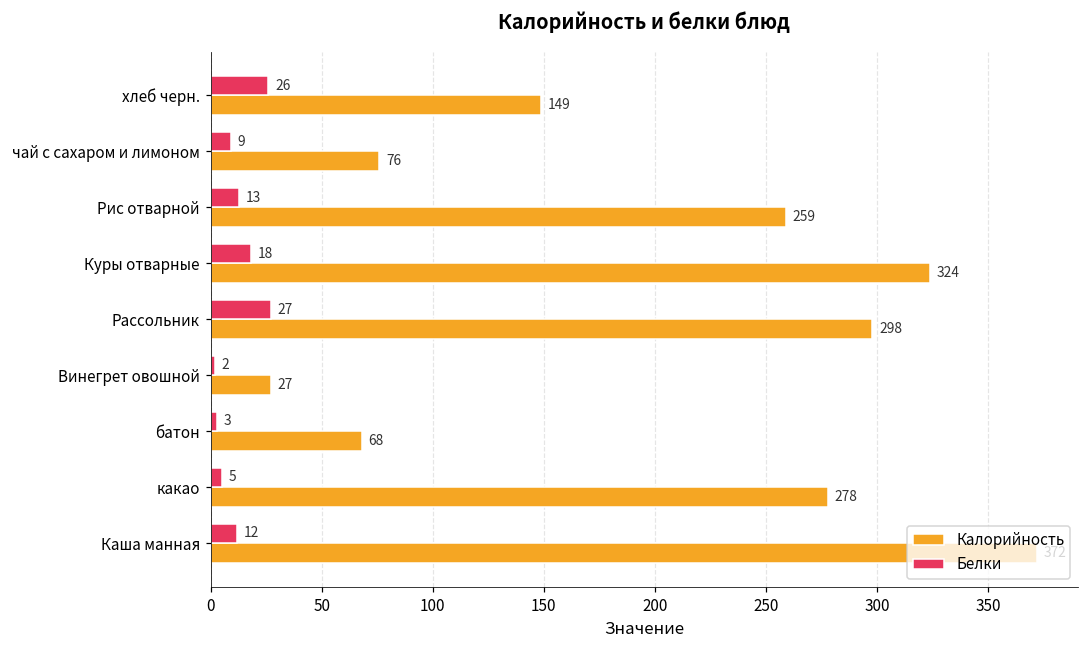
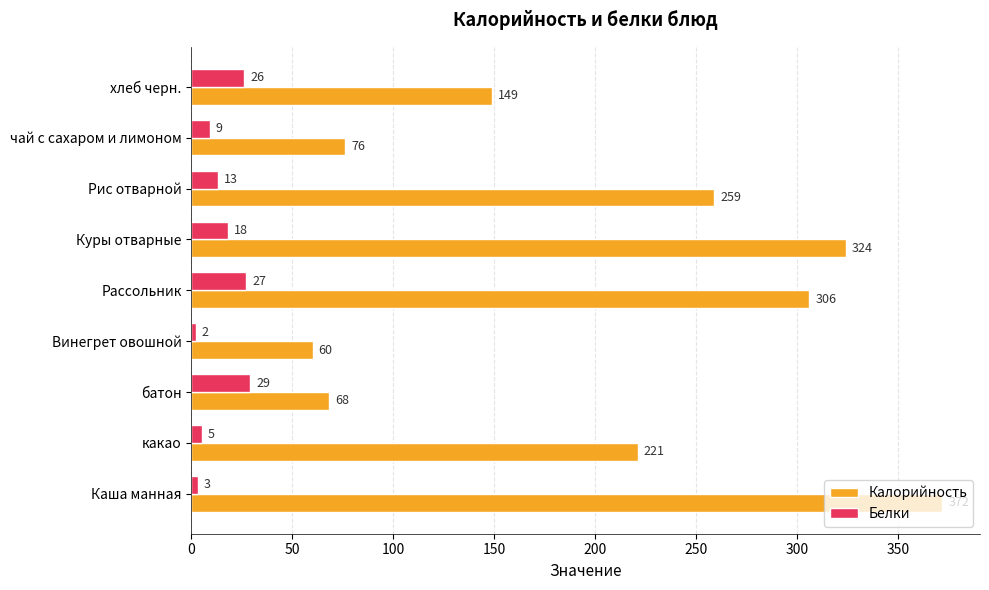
Калорийность, Рассольник: 298 -> 306
Калорийность, Винегрет овошной: 27 -> 60
Белки, батон: 3 -> 29
Калорийность, какао: 278 -> 221
Белки, Каша манная: 12 -> 3
